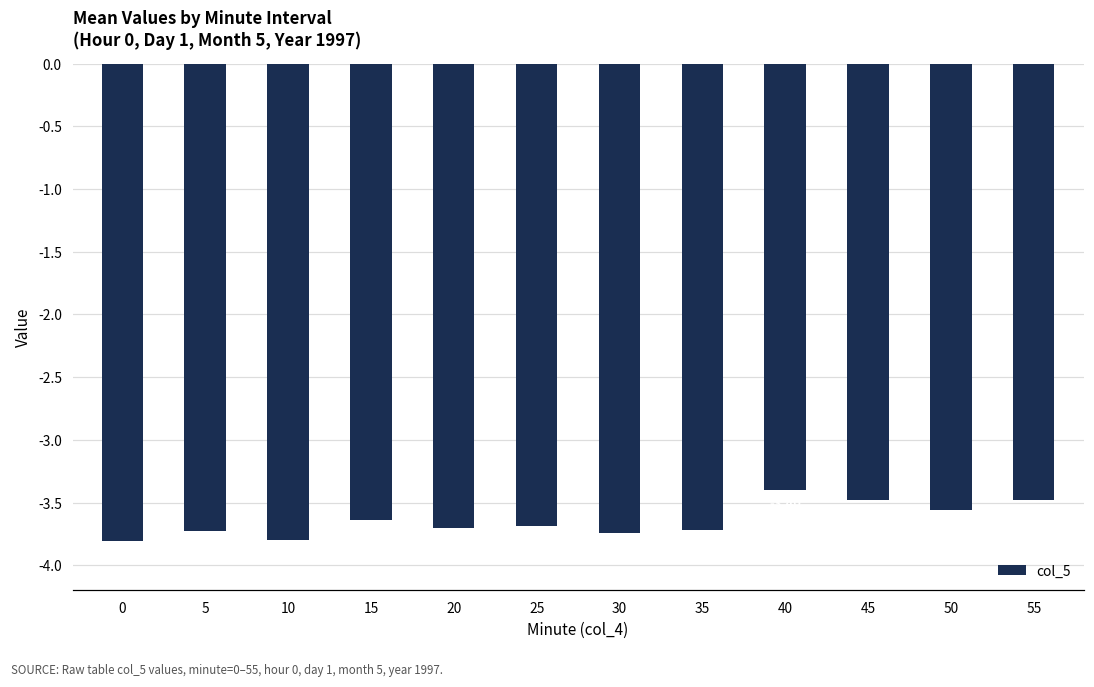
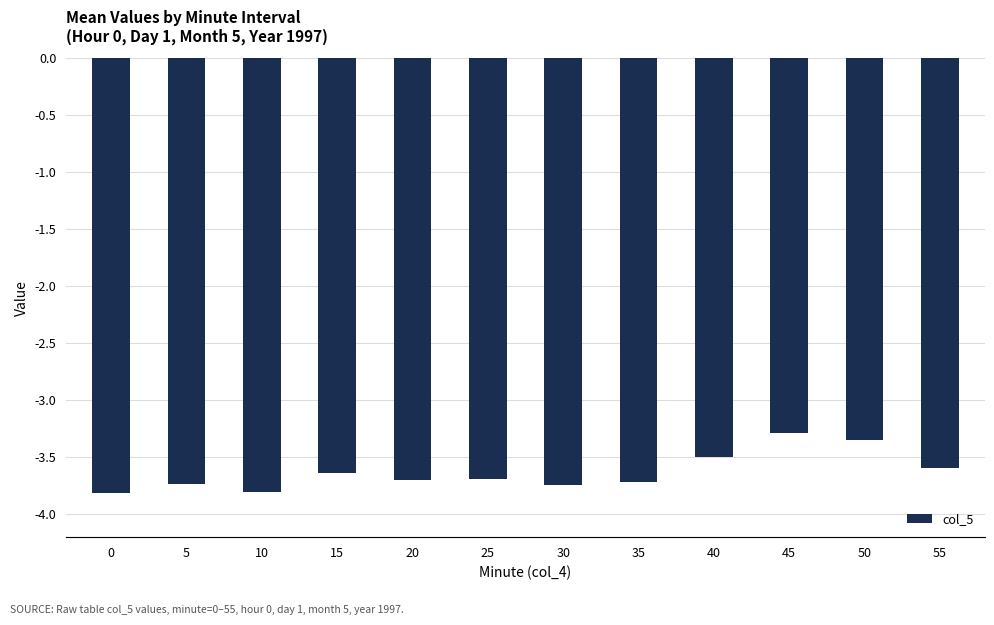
40: -3.4 -> -3.5
45: -3.48 -> -3.29
50: -3.56 -> -3.35
55: -3.48 -> -3.59
